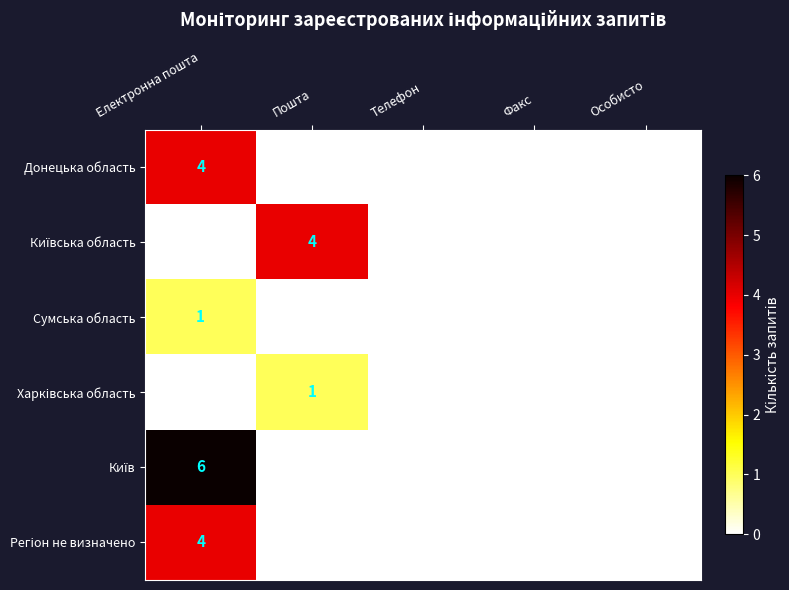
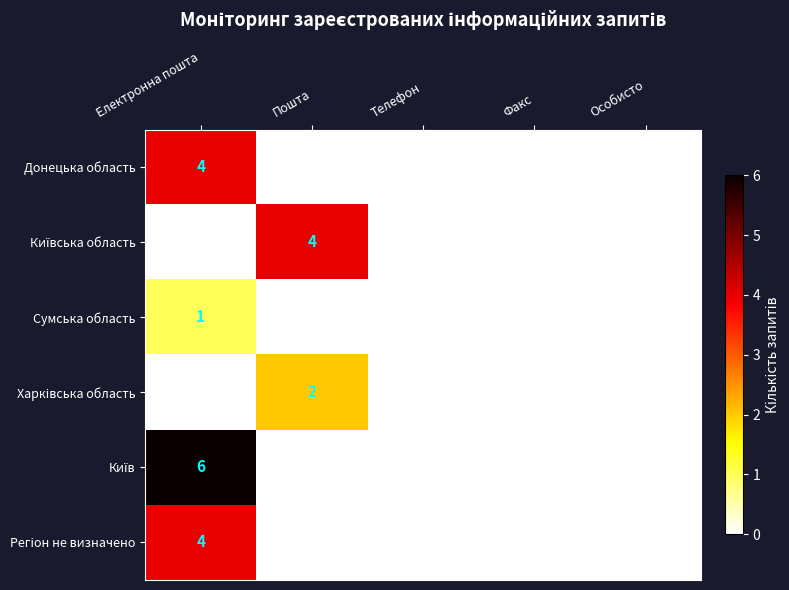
Харківська область, Пошта: 1 -> 2
